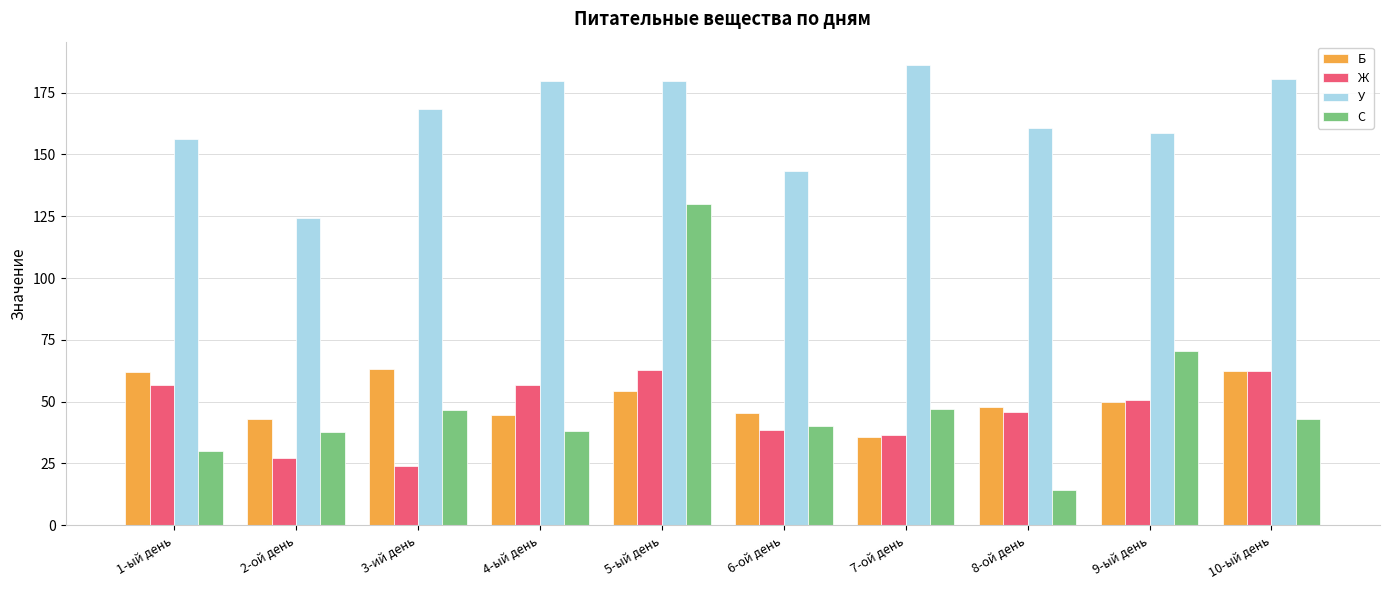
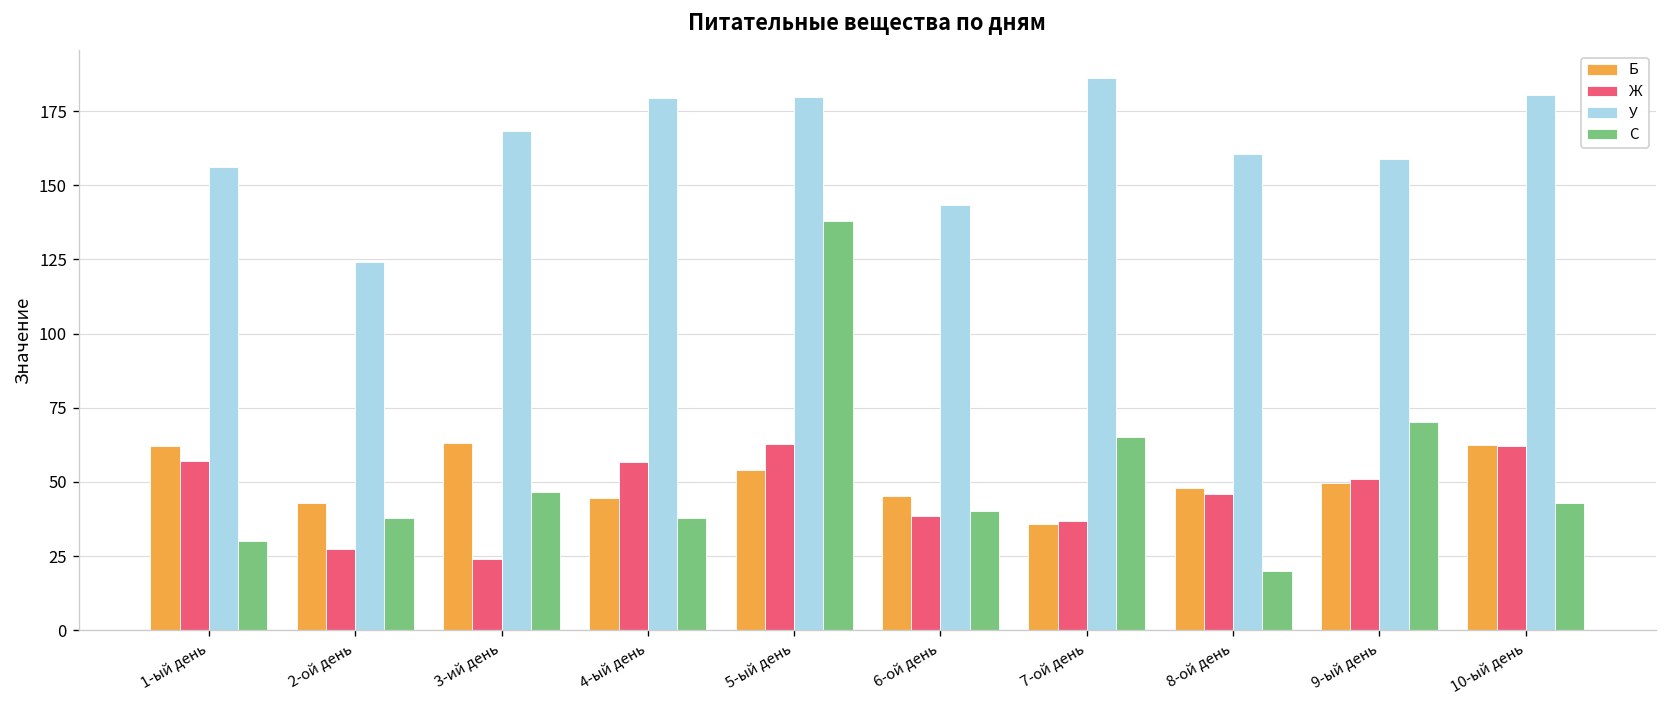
С, 5-ый день: 130 -> 138
С, 7-ой день: 47 -> 65
С, 8-ой день: 14 -> 20
